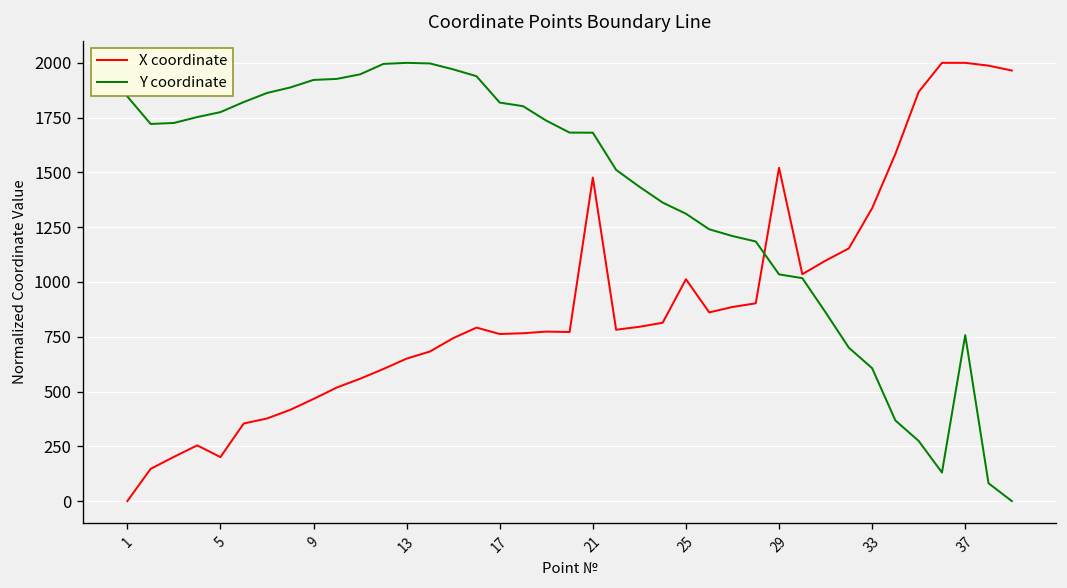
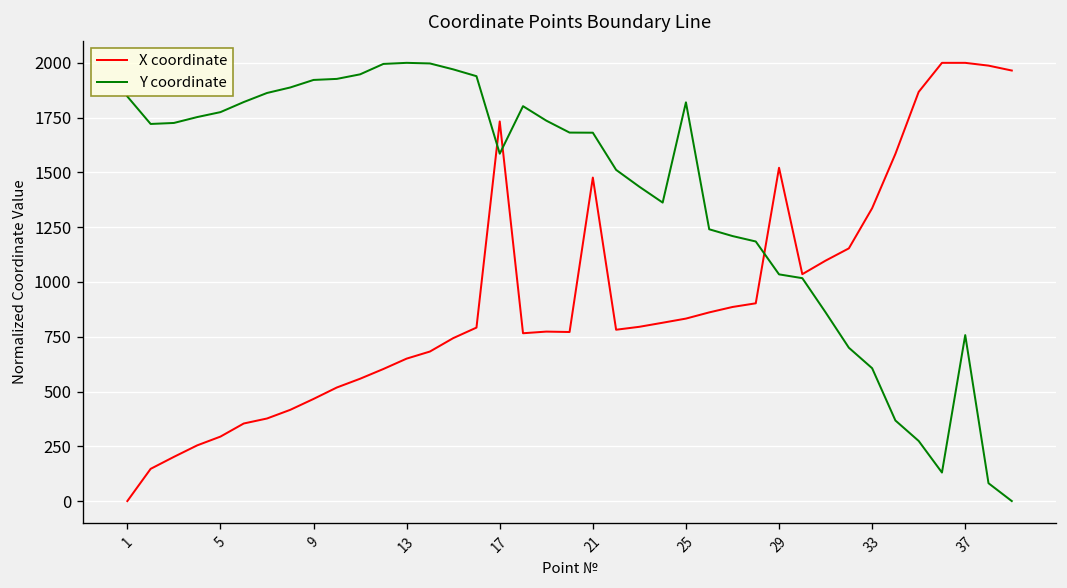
X coordinate, 5: 200 -> 290
X coordinate, 17: 760 -> 1730
Y coordinate, 17: 1820 -> 1590
X coordinate, 25: 1010 -> 830
Y coordinate, 25: 1310 -> 1820
